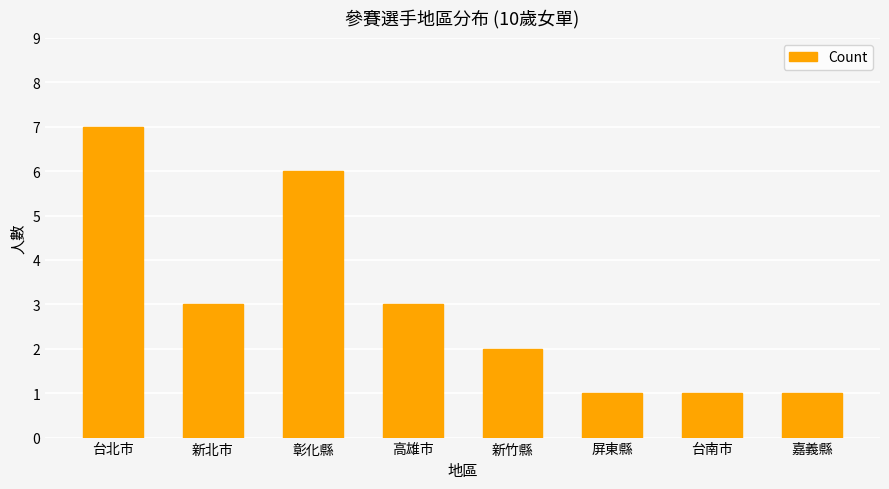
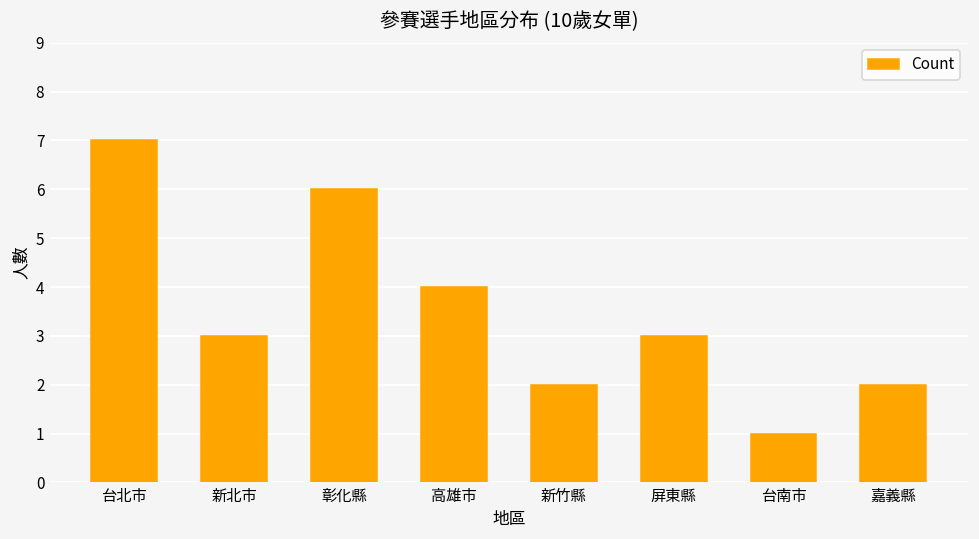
高雄市: 3 -> 4
屏東縣: 1 -> 3
嘉義縣: 1 -> 2
